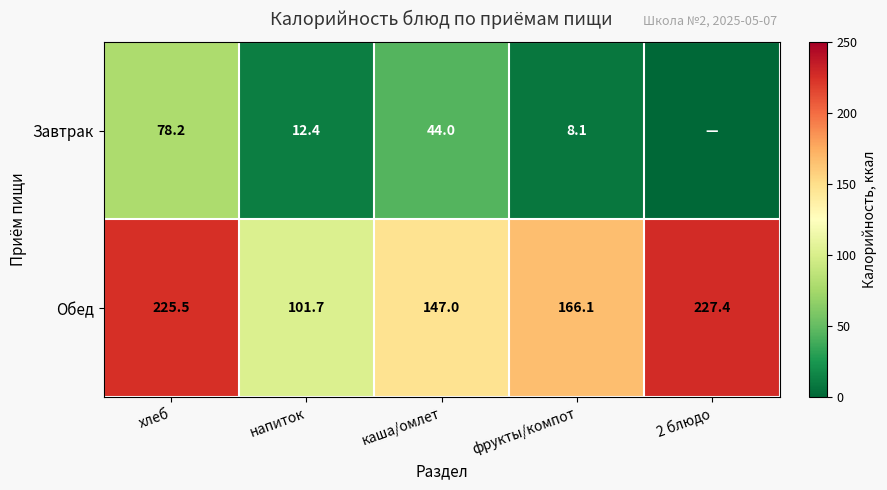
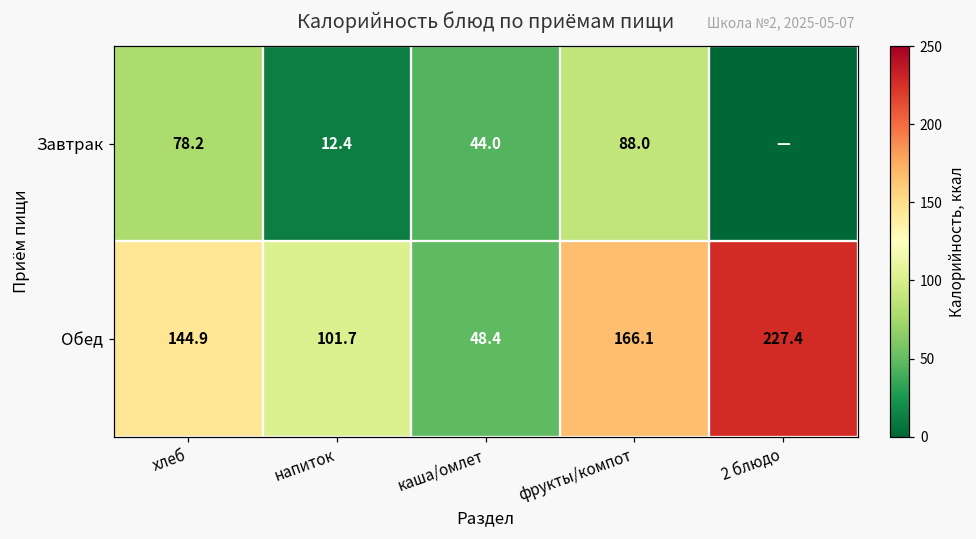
Завтрак, фрукты/компот: 8.1 -> 88.0
Обед, хлеб: 225.5 -> 144.9
Обед, каша/омлет: 147.0 -> 48.4
